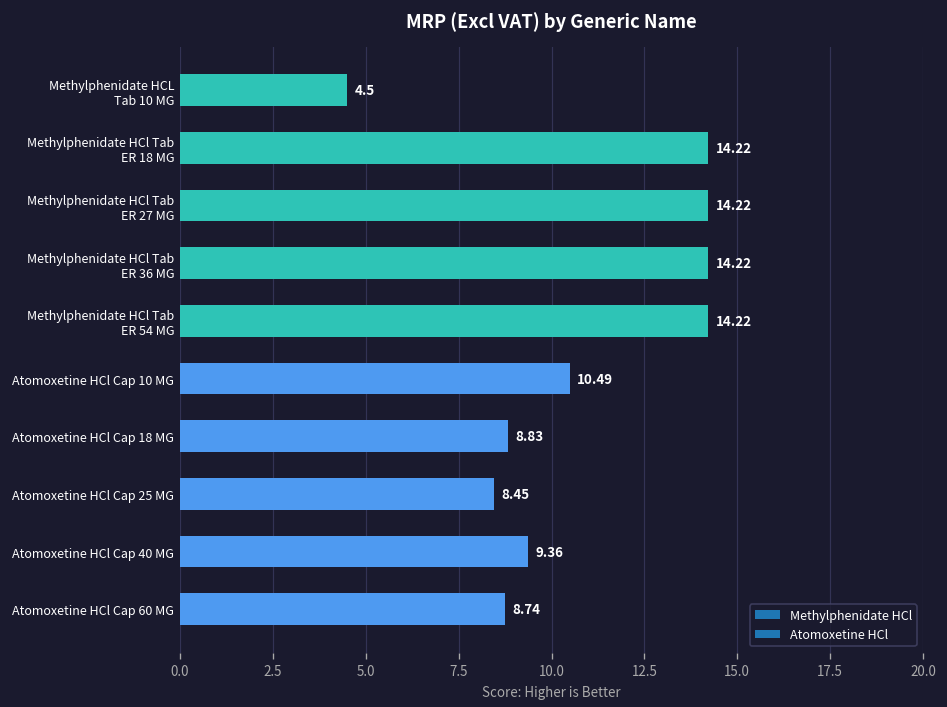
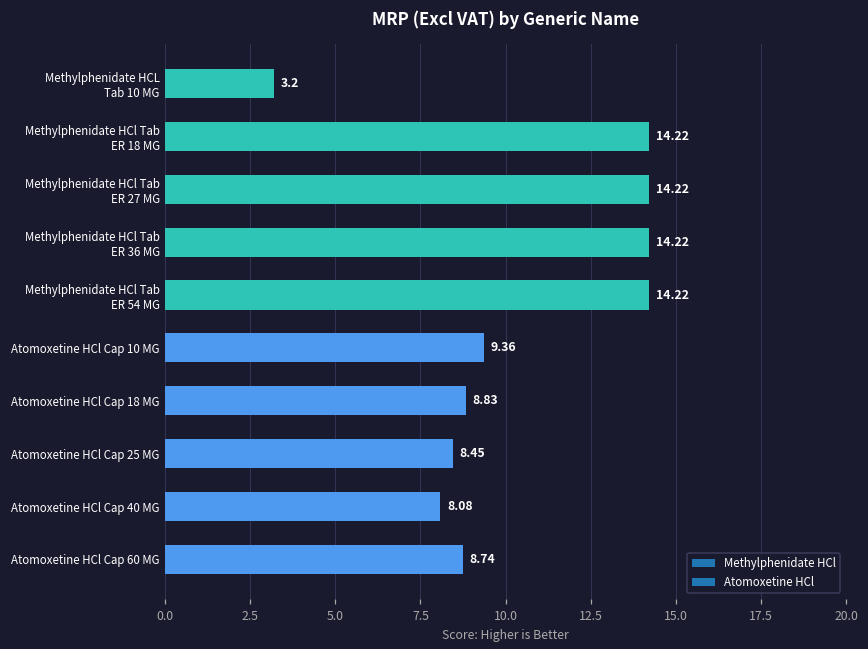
Methylphenidate HCL Tab 10 MG: 4.5 -> 3.2
Atomoxetine HCl Cap 10 MG: 10.49 -> 9.36
Atomoxetine HCl Cap 40 MG: 9.36 -> 8.08
